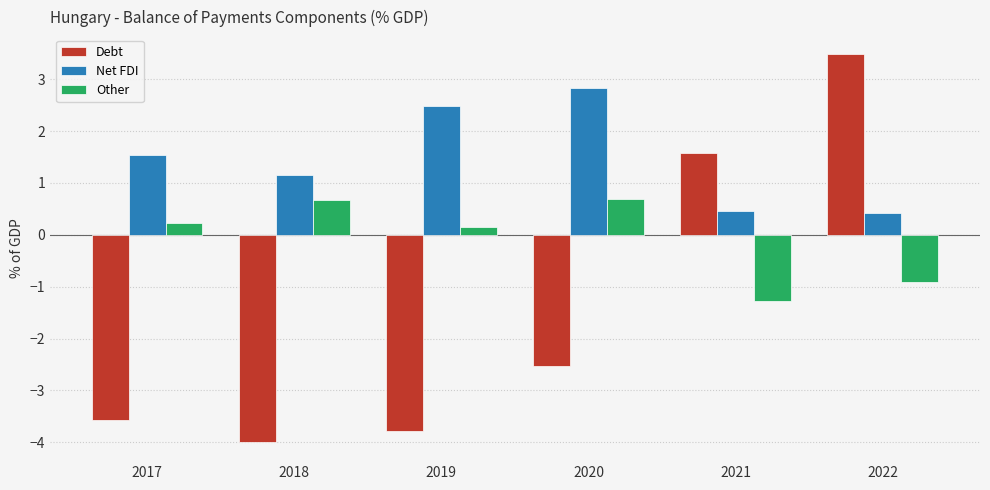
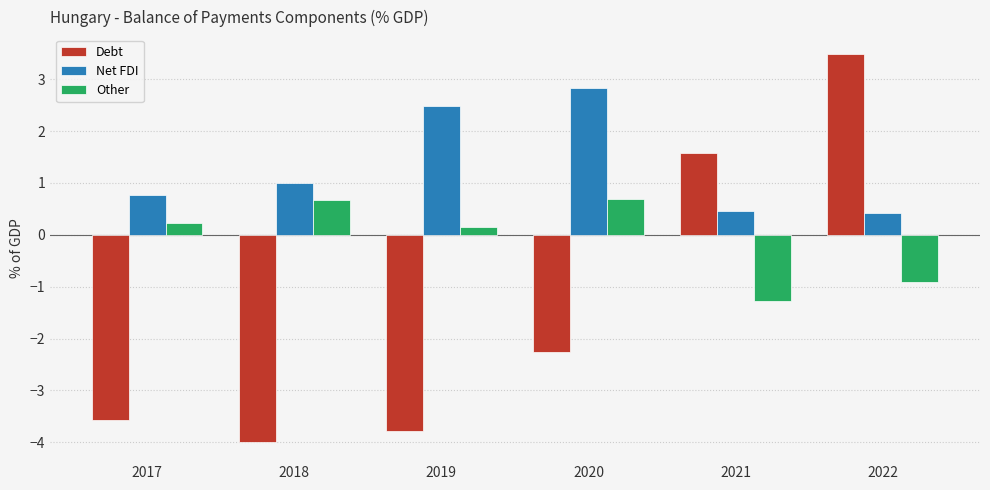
Net FDI, 2017: 1.5 -> 0.8
Net FDI, 2018: 1.2 -> 1.0
Debt, 2020: -2.5 -> -2.3
